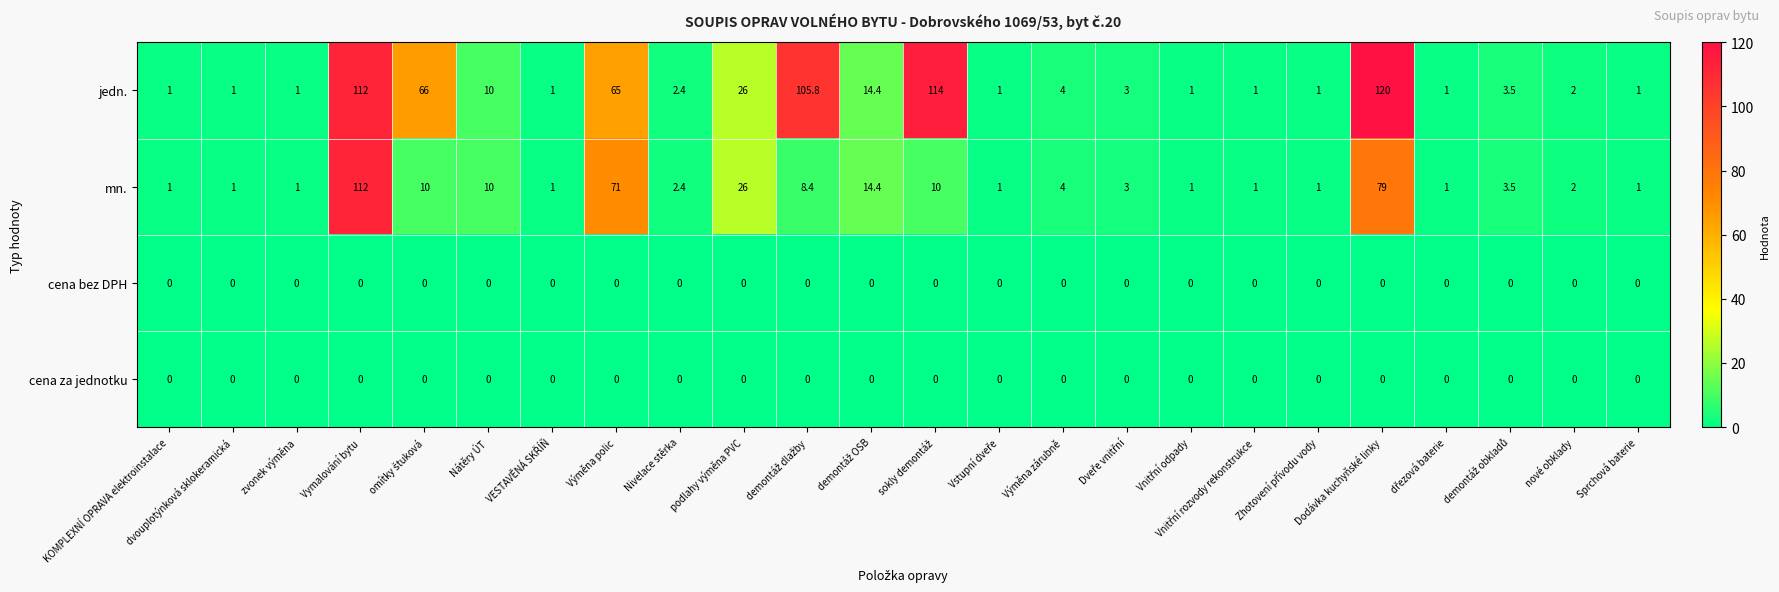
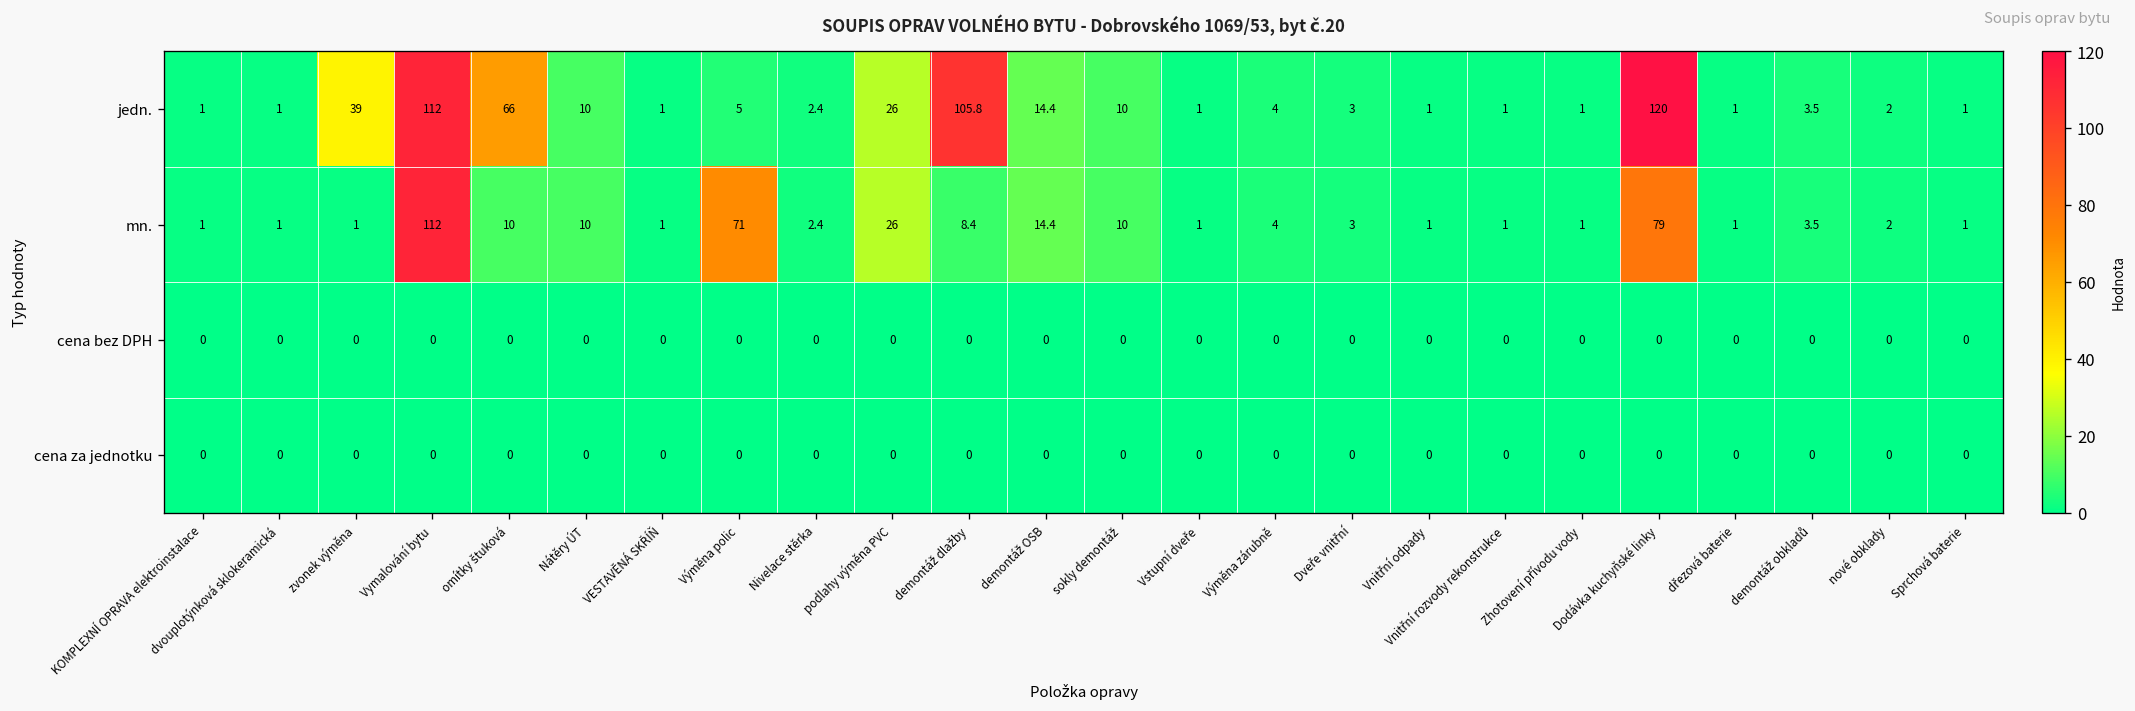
jedn., zvonek výměna: 1 -> 39
jedn., Výměna polic: 65 -> 5
jedn., sokly demontáž: 114 -> 10
